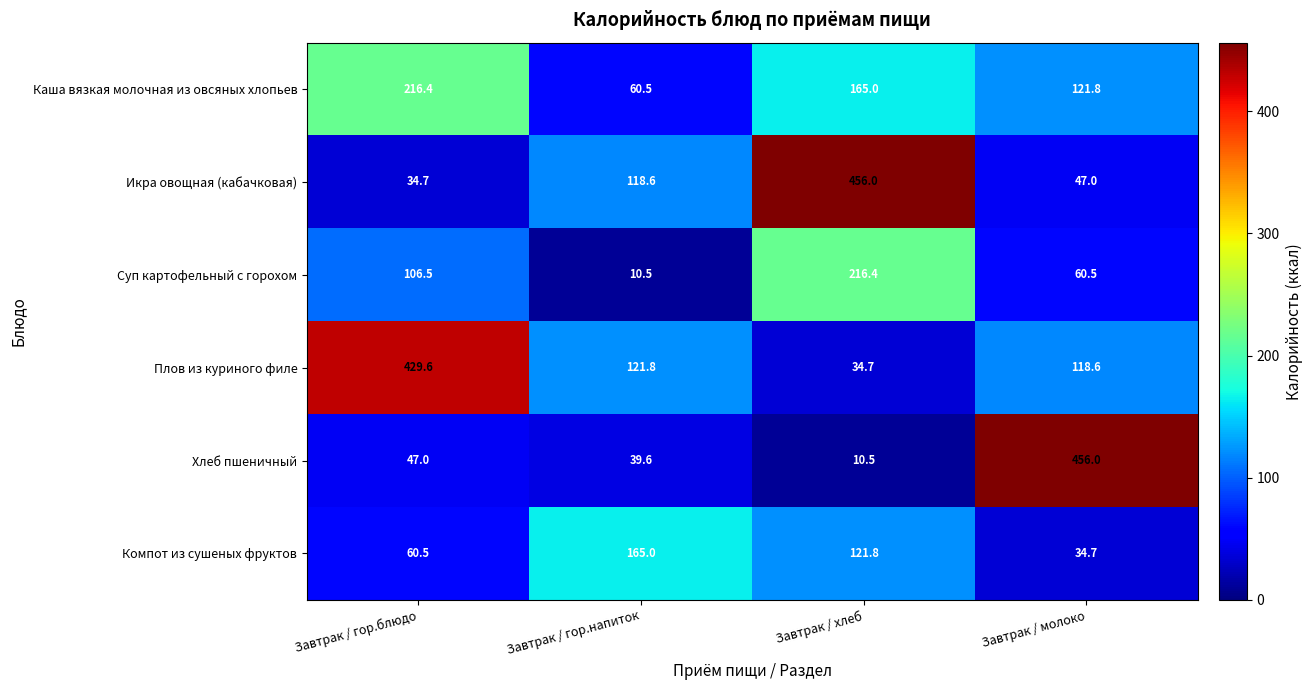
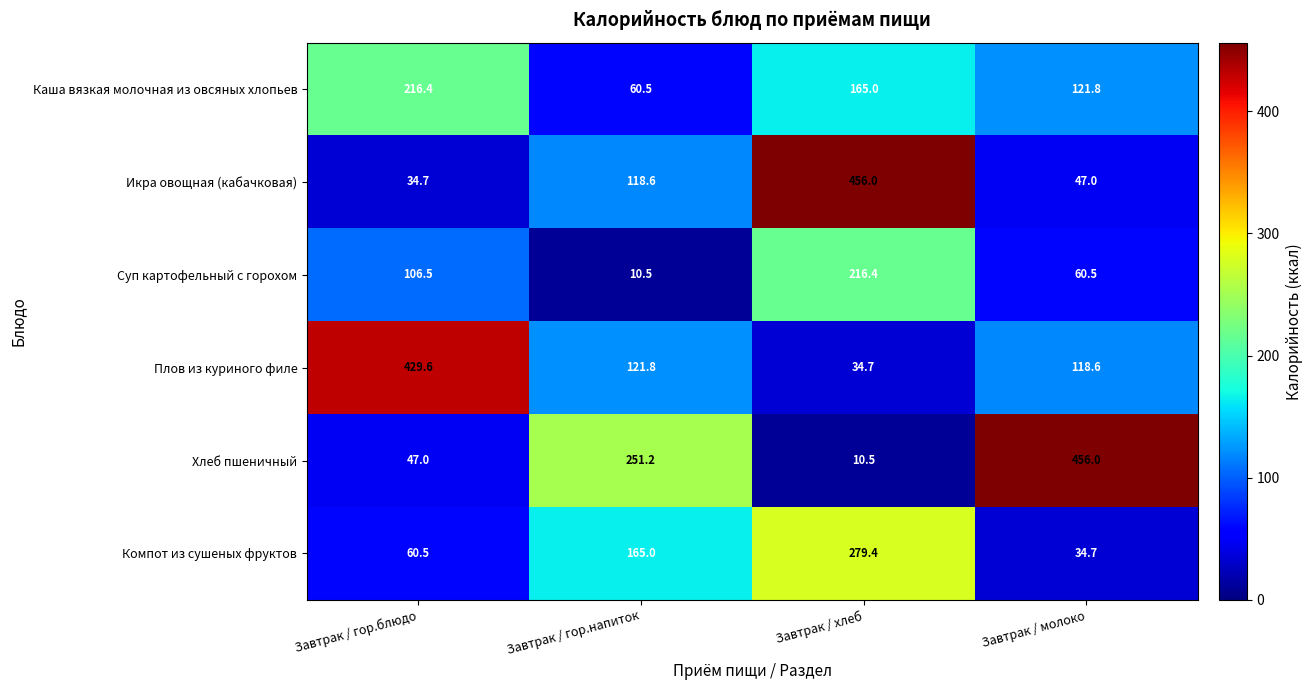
Хлеб пшеничный, Завтрак / гор.напиток: 39.6 -> 251.2
Компот из сушеных фруктов, Завтрак / хлеб: 121.8 -> 279.4
